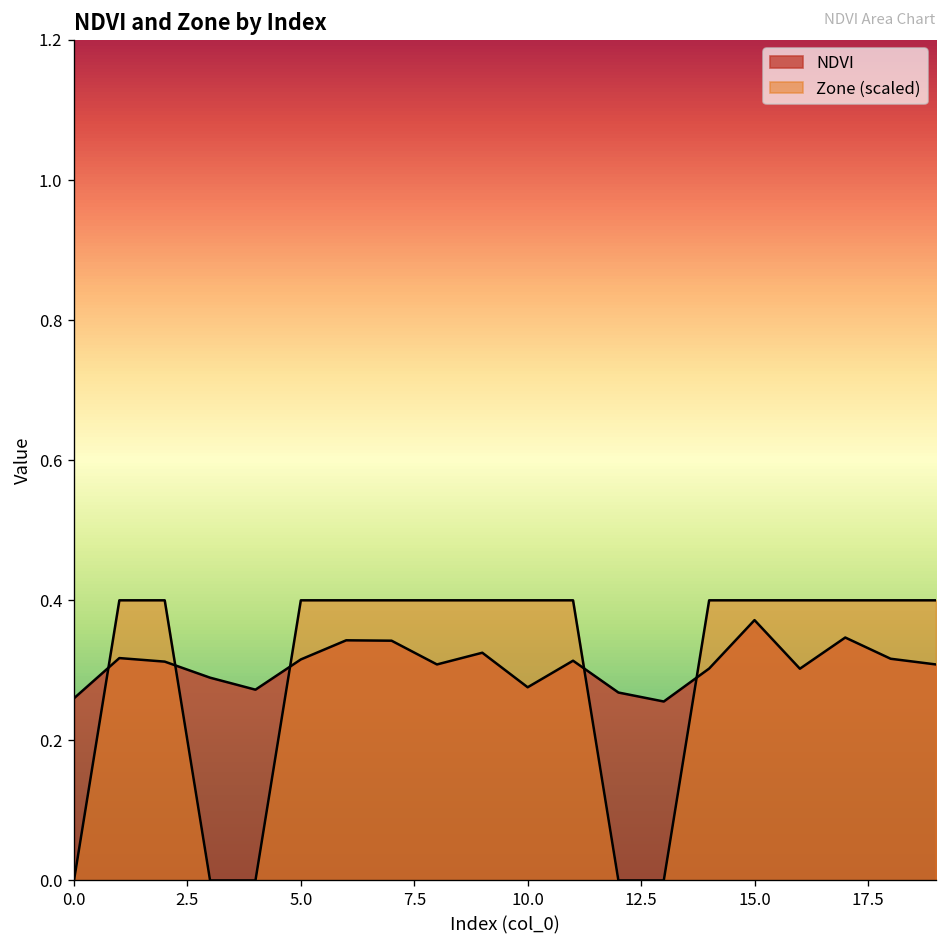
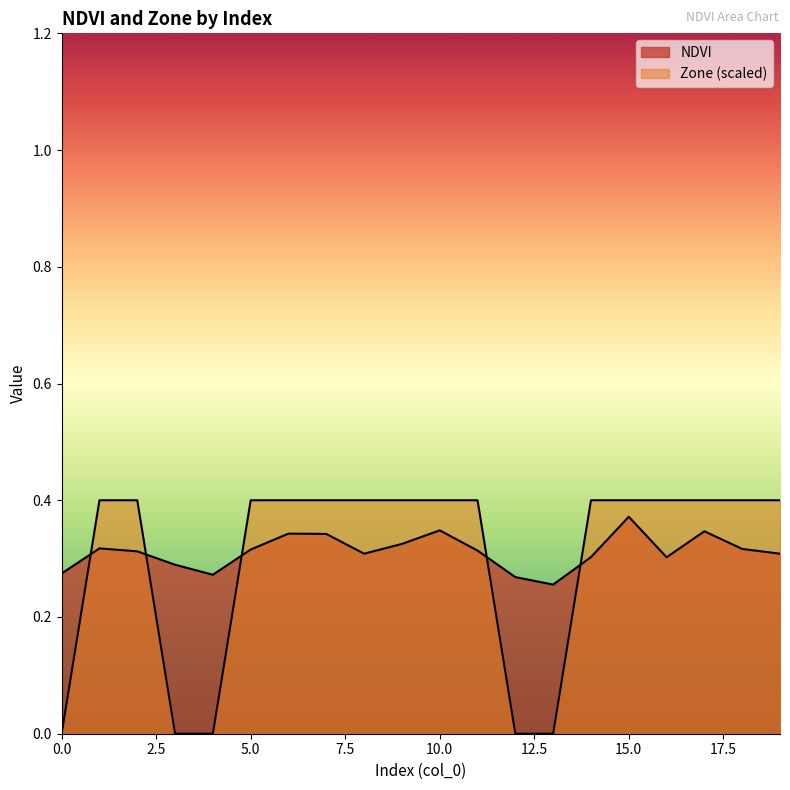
NDVI, 0.0: 0.26 -> 0.27
NDVI, 10.0: 0.28 -> 0.35
